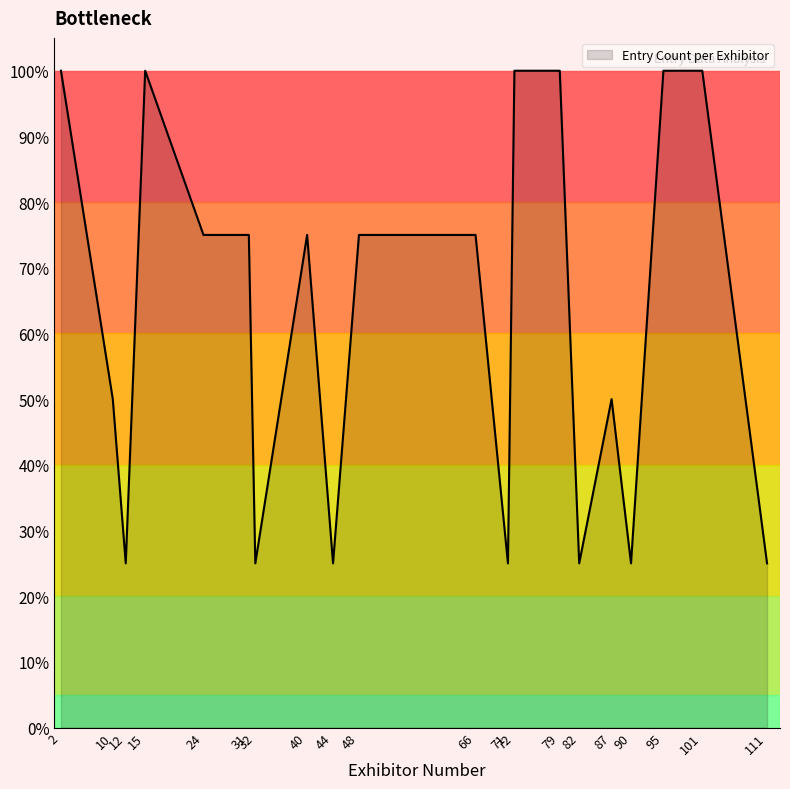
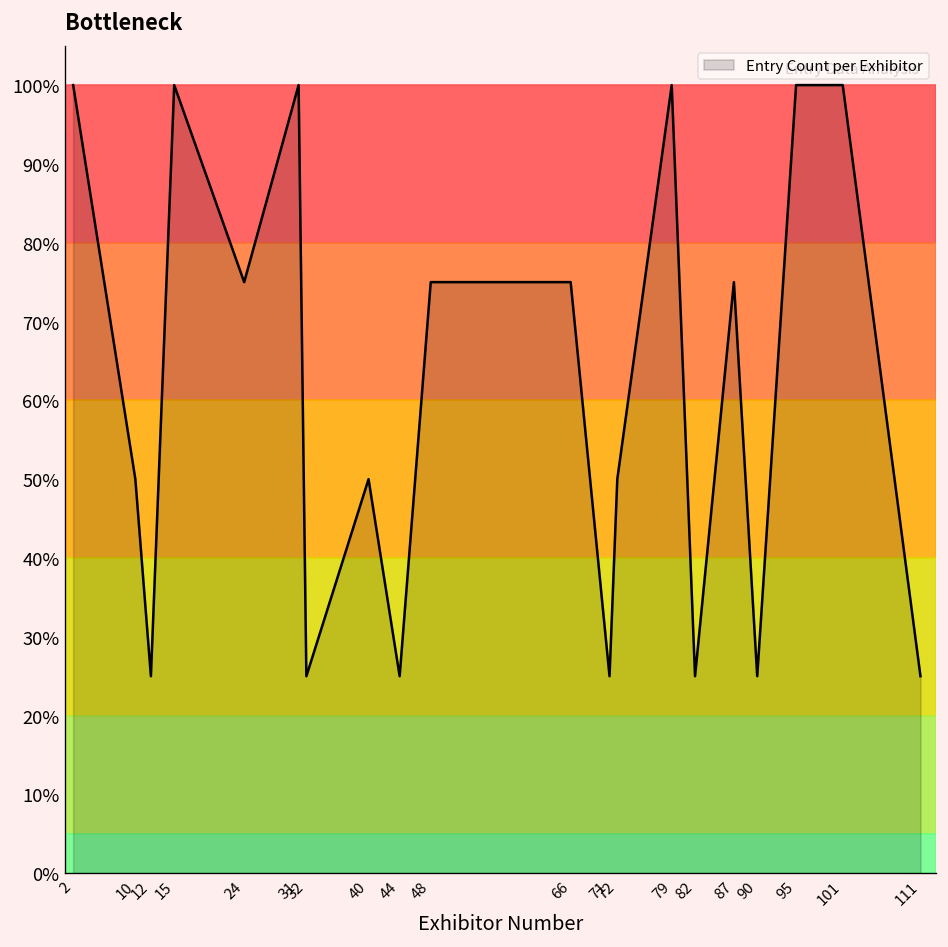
31: 75% -> 100%
40: 75% -> 50%
72: 100% -> 50%
87: 50% -> 75%
